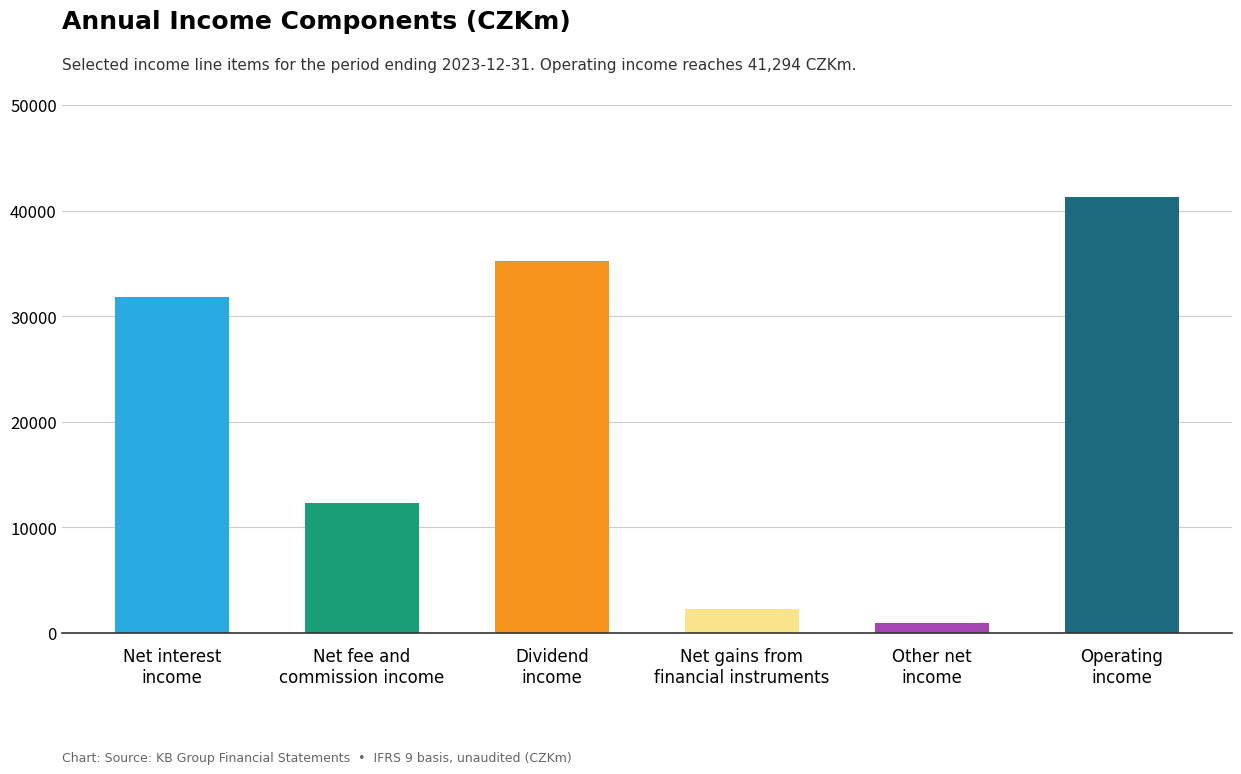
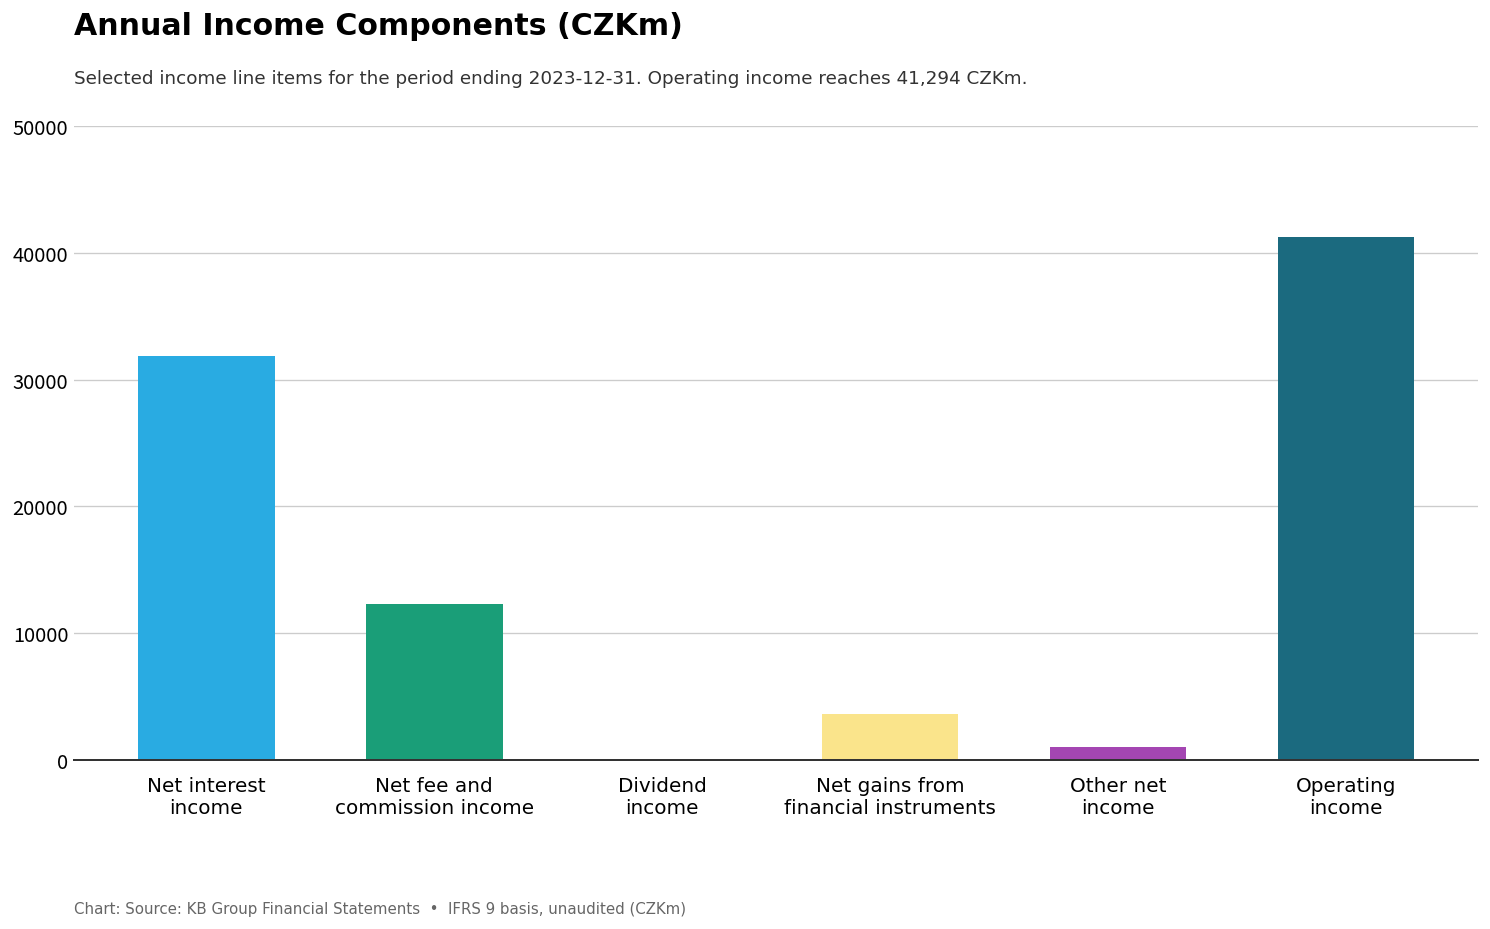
Dividend income: 35200 -> 0
Net gains from financial instruments: 2300 -> 3600
